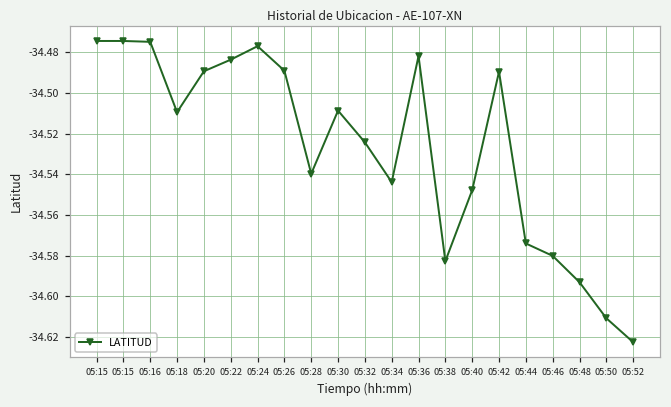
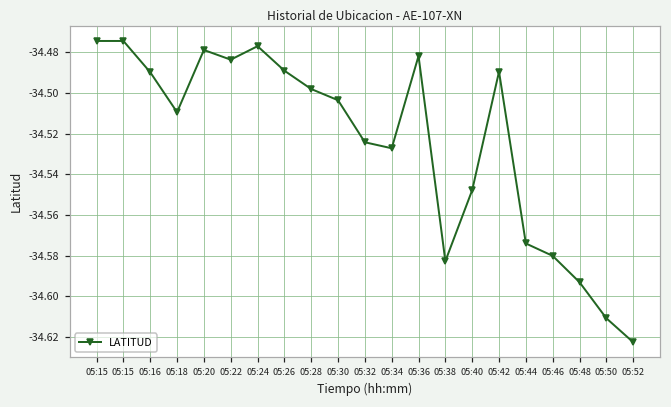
05:16: -34.475 -> -34.490
05:20: -34.489 -> -34.479
05:28: -34.540 -> -34.498
05:30: -34.509 -> -34.504
05:34: -34.544 -> -34.527
